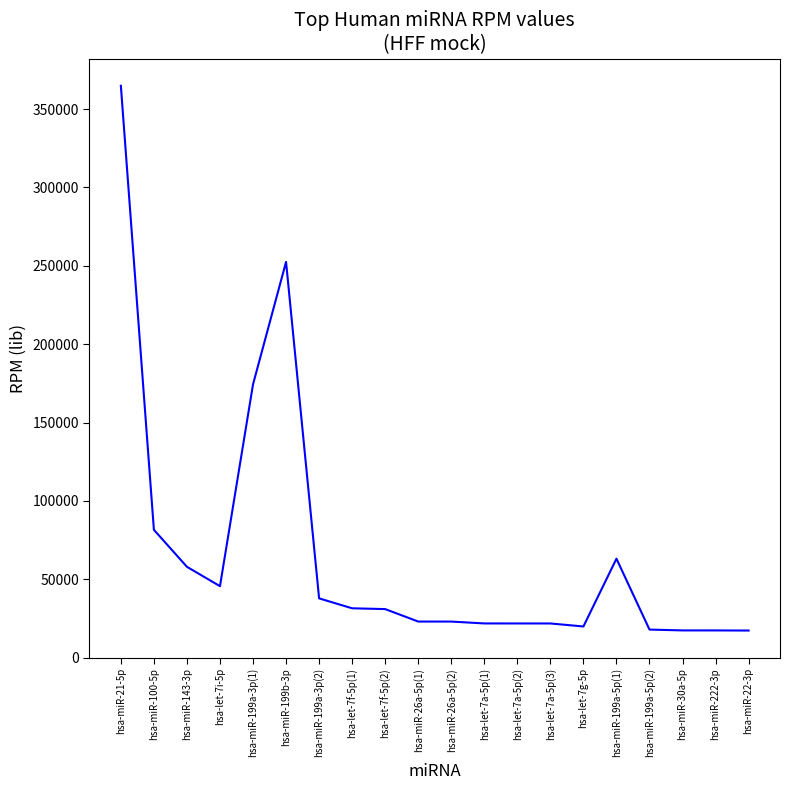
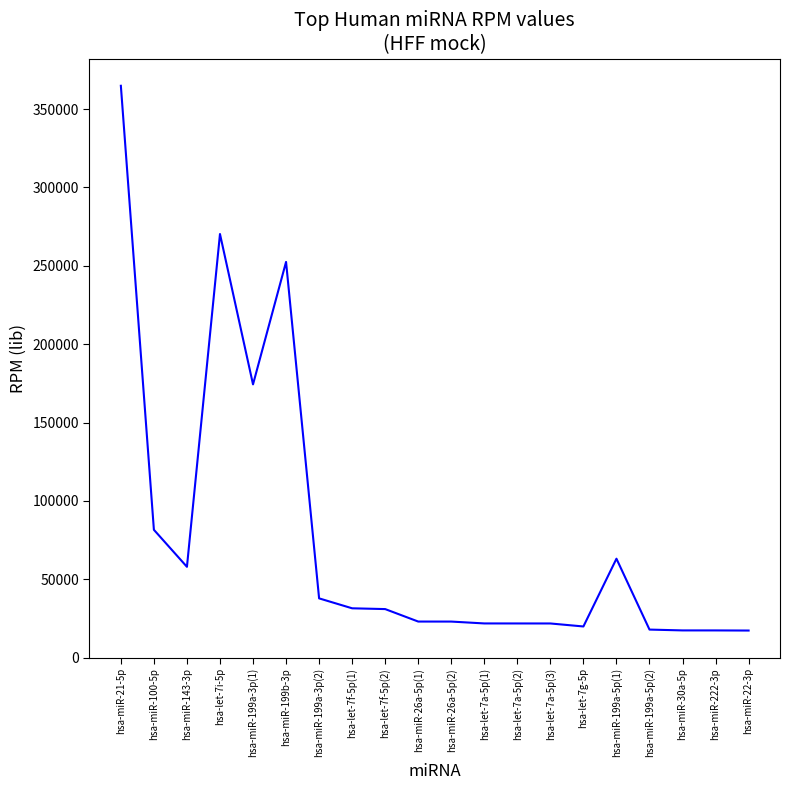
hsa-let-7i-5p: 46000 -> 270000
